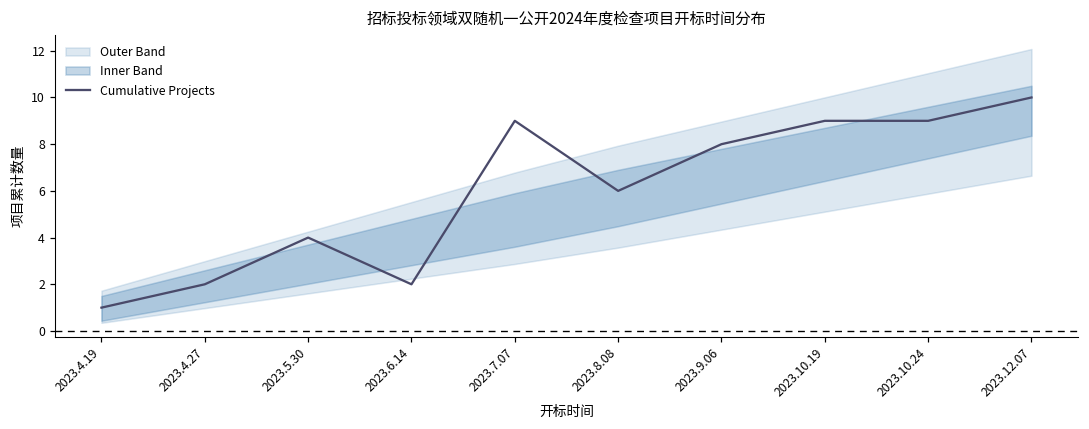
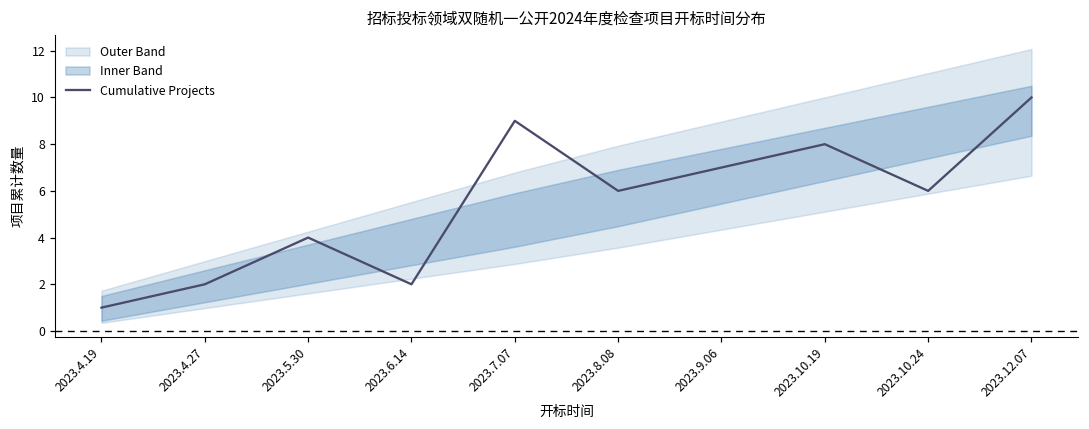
Cumulative Projects, 2023.9.06: 8 -> 7
Cumulative Projects, 2023.10.19: 9 -> 8
Cumulative Projects, 2023.10.24: 9 -> 6
